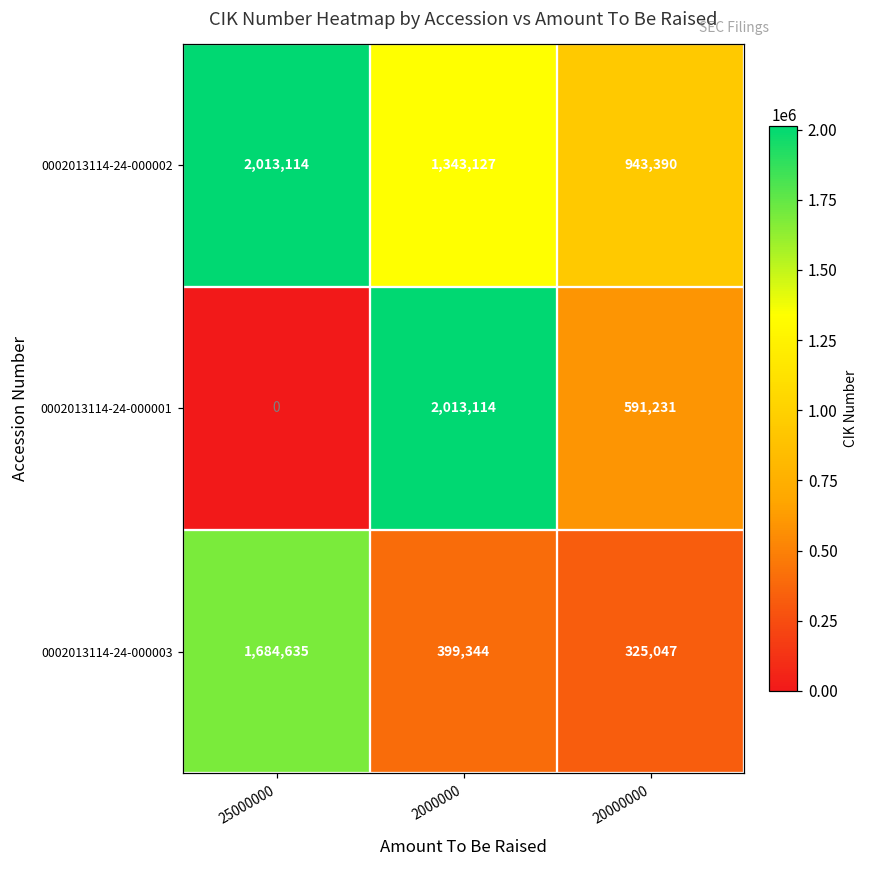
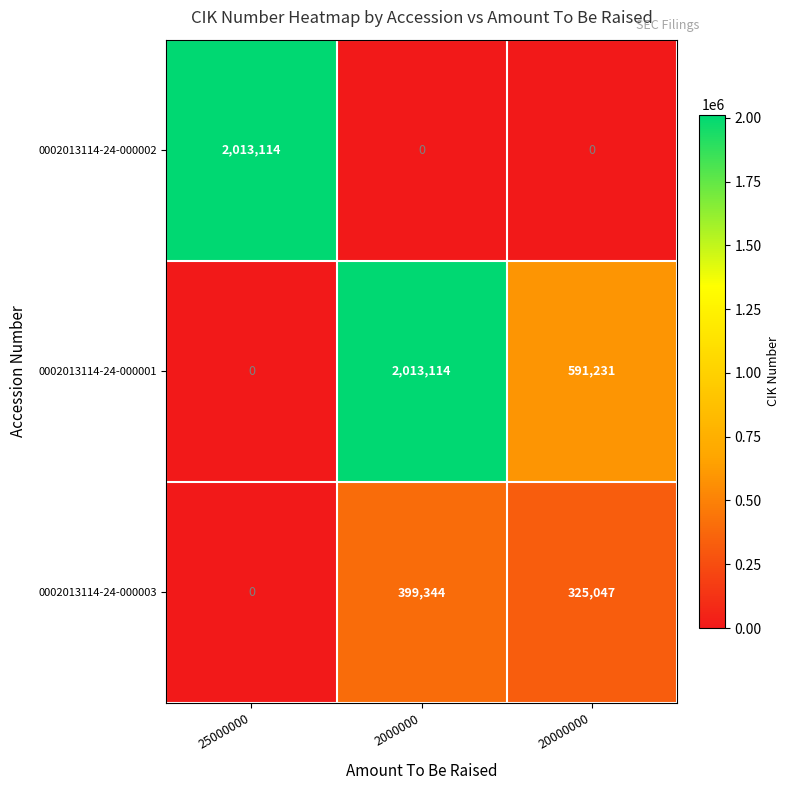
0002013114-24-000002, 2000000: 1,343,127 -> 0
0002013114-24-000002, 20000000: 943,390 -> 0
0002013114-24-000003, 25000000: 1,684,635 -> 0
